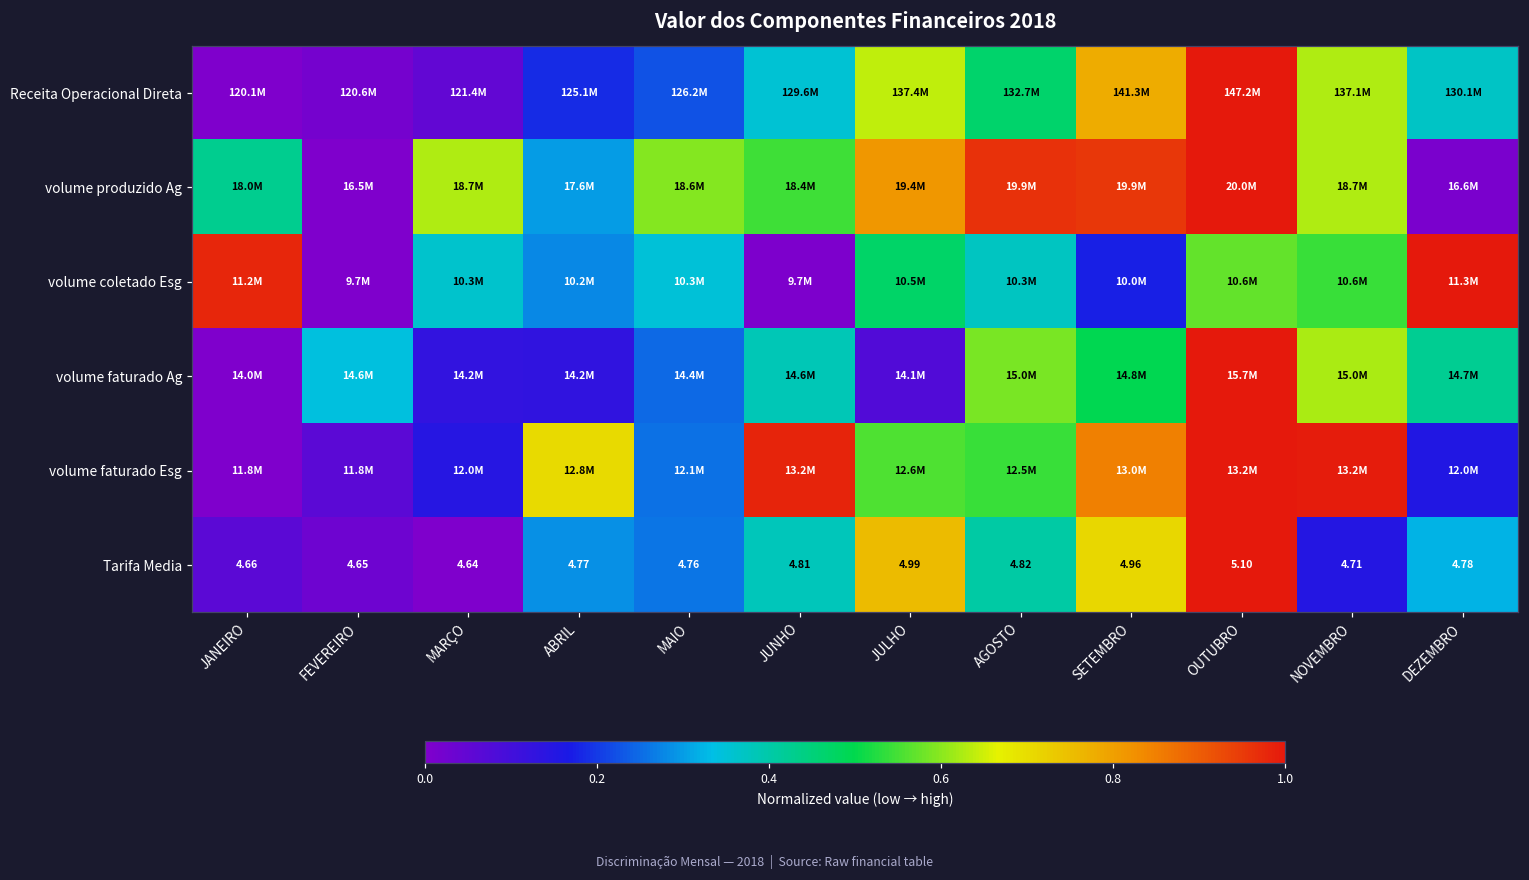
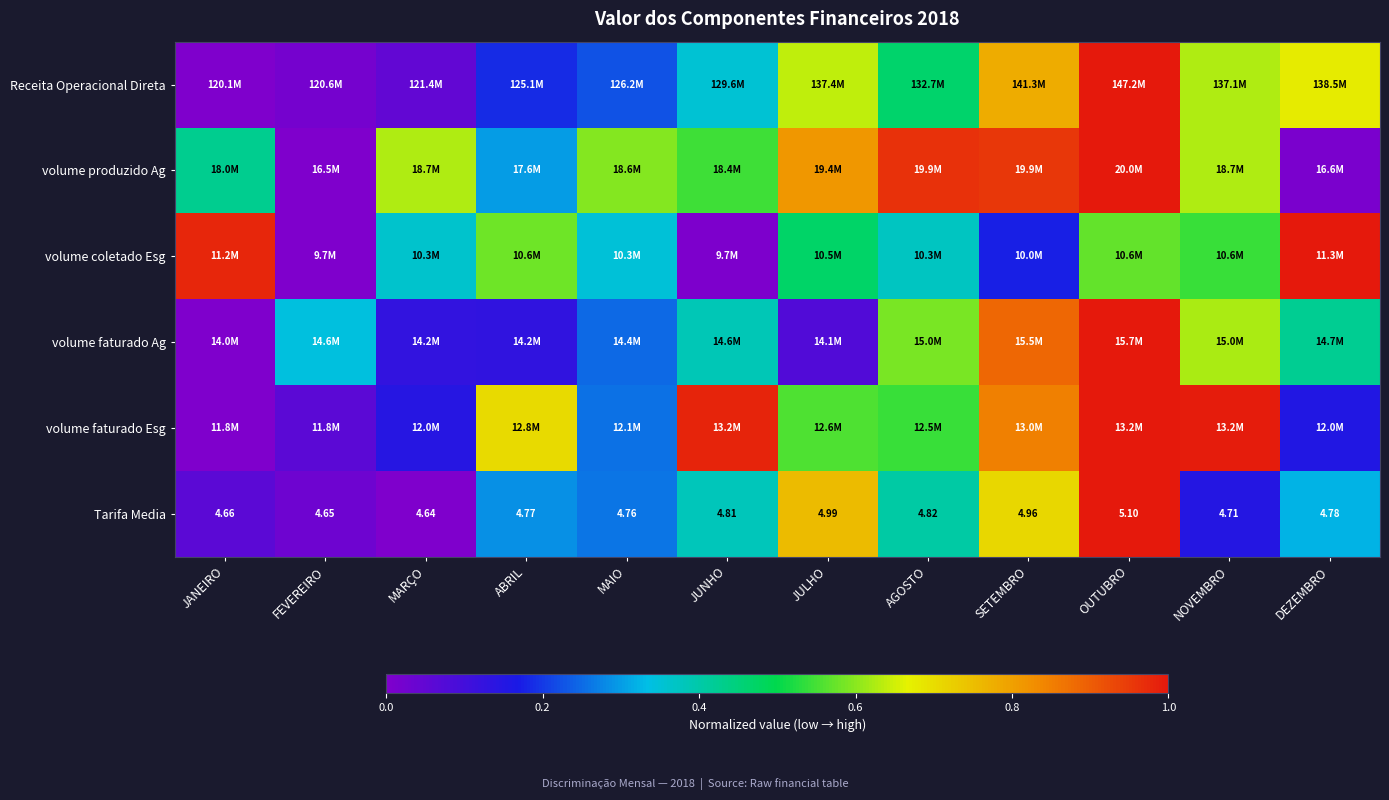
Receita Operacional Direta, DEZEMBRO: 130.1M -> 138.5M
volume coletado Esg, ABRIL: 10.2M -> 10.6M
volume faturado Ag, SETEMBRO: 14.8M -> 15.5M
